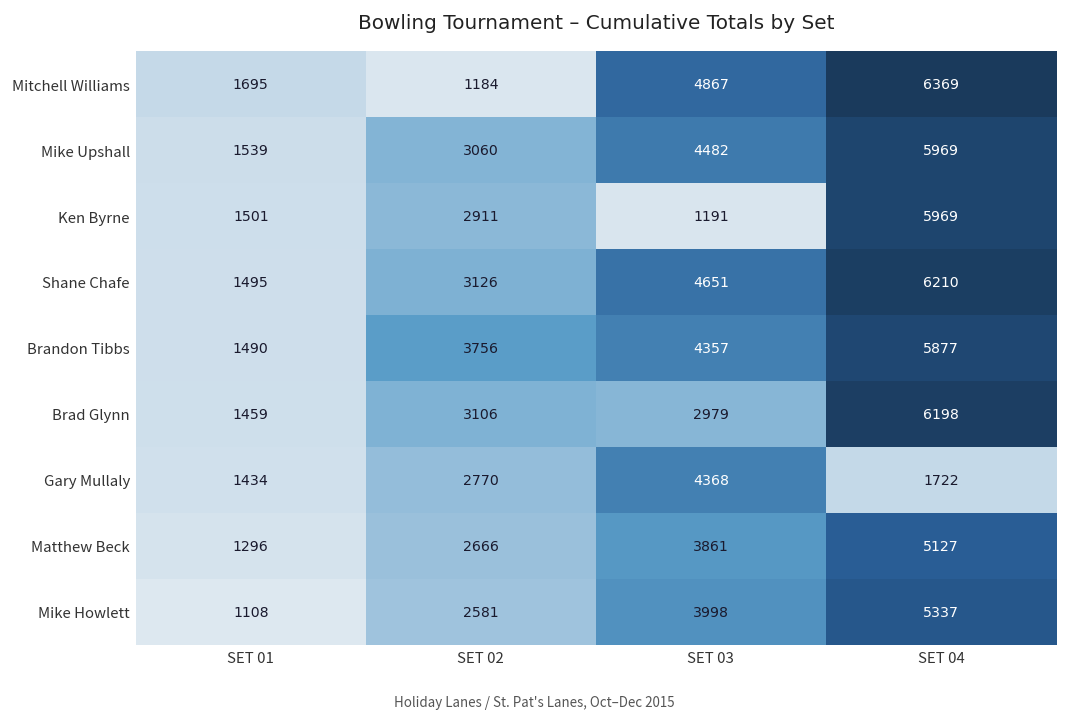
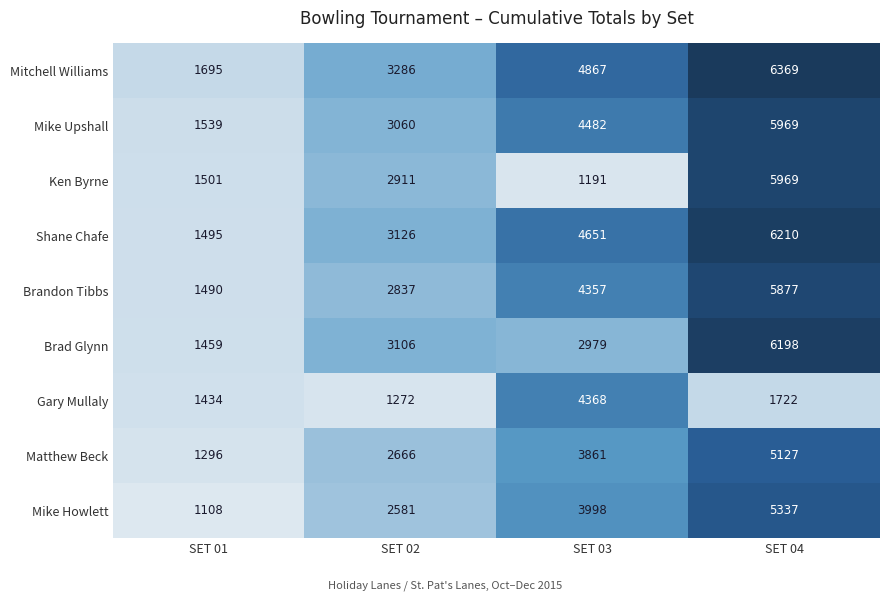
Mitchell Williams, SET 02: 1184 -> 3286
Brandon Tibbs, SET 02: 3756 -> 2837
Gary Mullaly, SET 02: 2770 -> 1272
